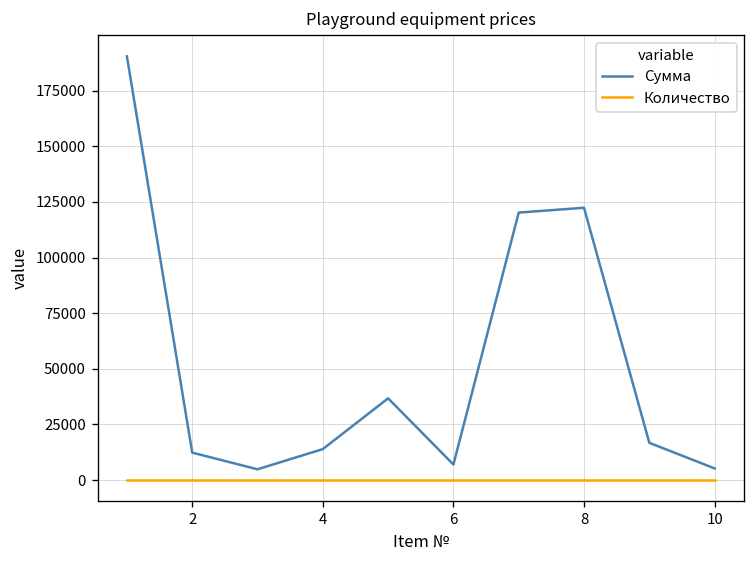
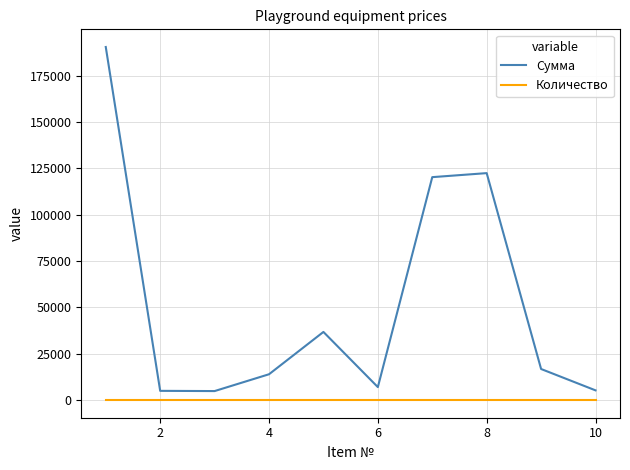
Сумма, 2: 12000 -> 5000
